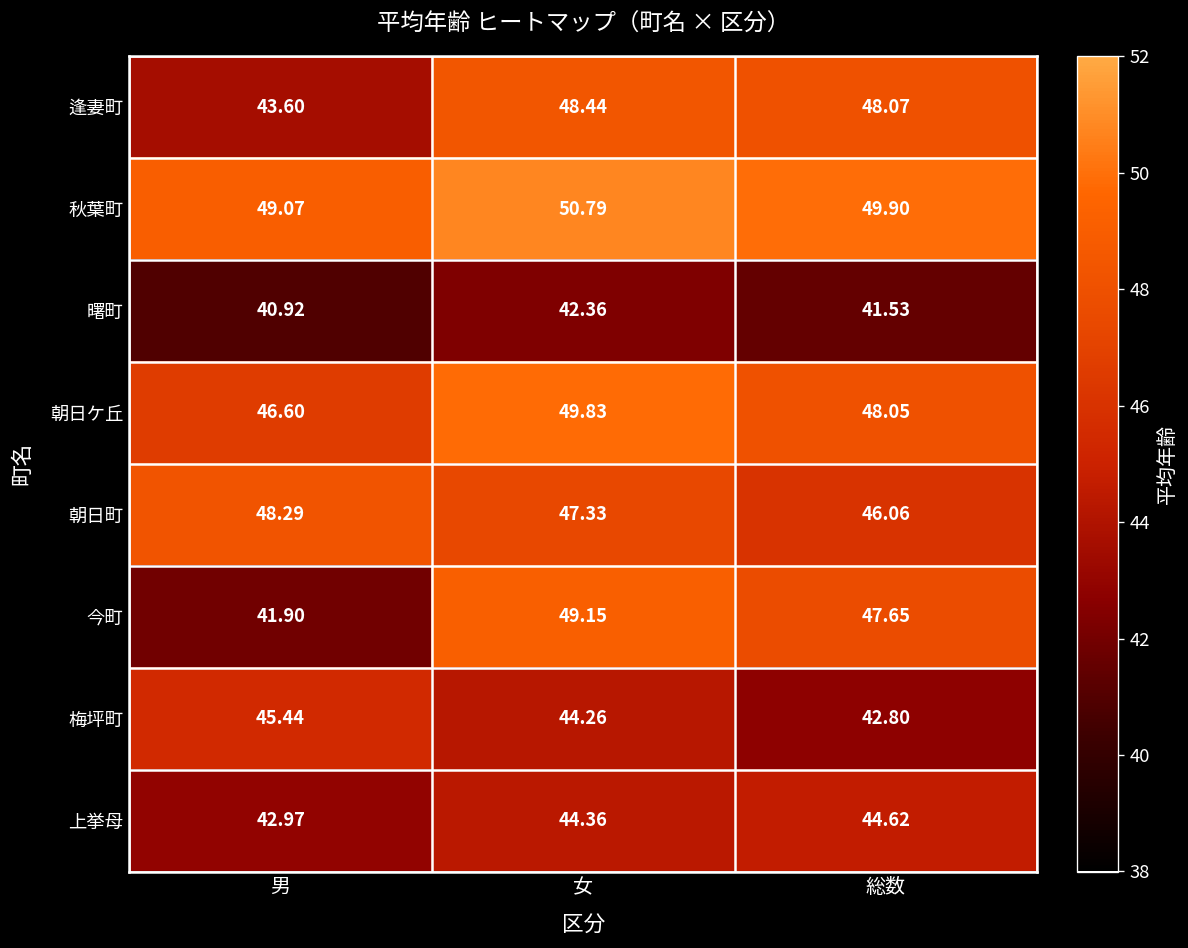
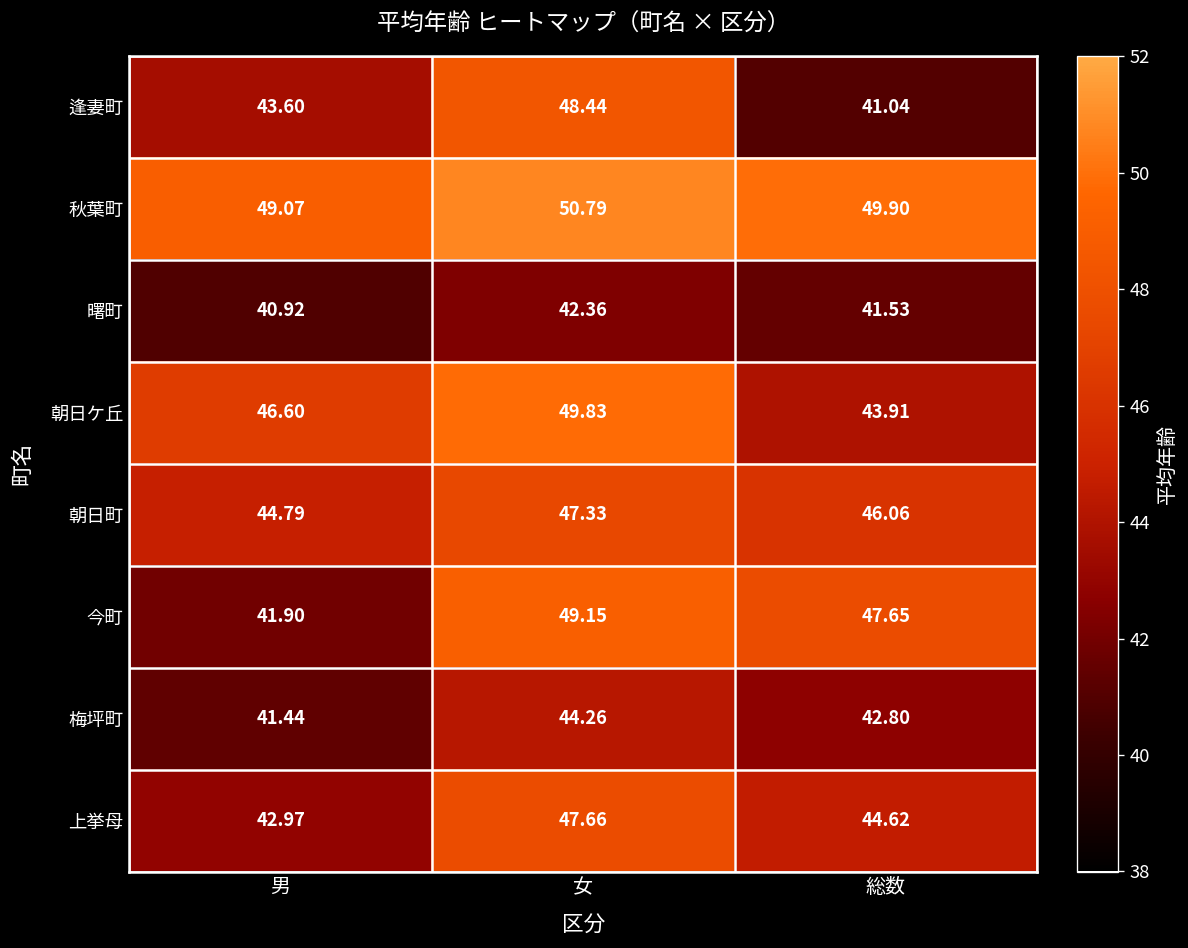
逢妻町, 総数: 48.07 -> 41.04
朝日ケ丘, 総数: 48.05 -> 43.91
朝日町, 男: 48.29 -> 44.79
梅坪町, 男: 45.44 -> 41.44
上挙母, 女: 44.36 -> 47.66
